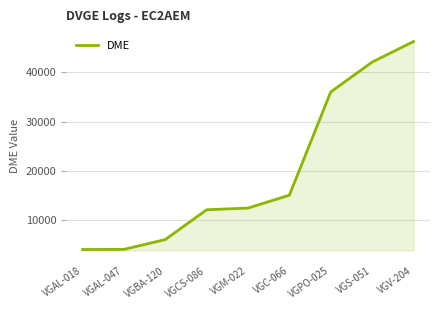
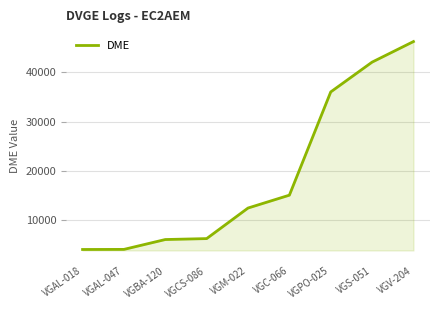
VGCS-086: 12000 -> 6000
